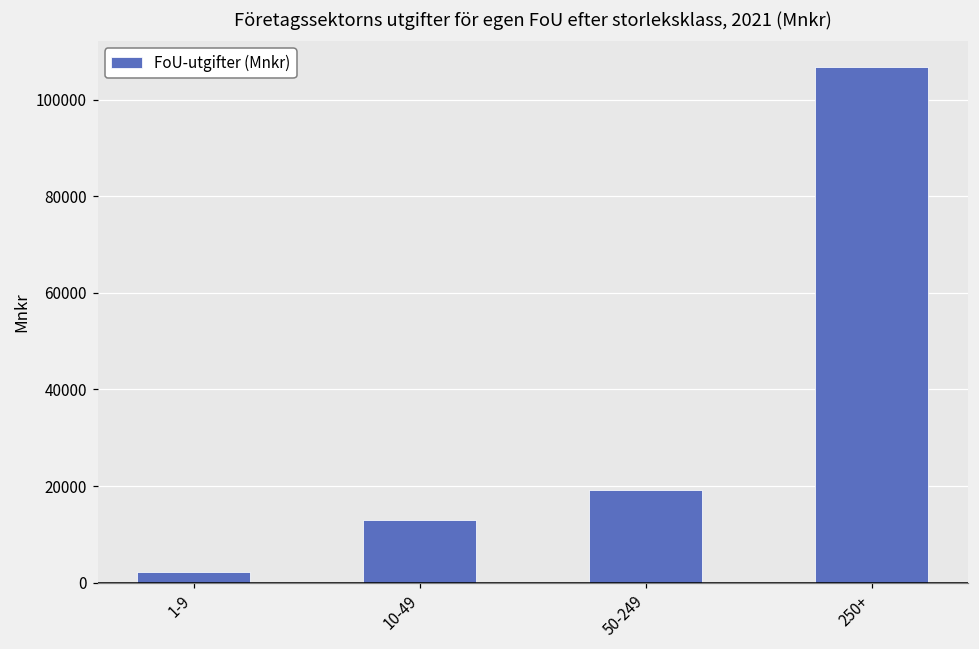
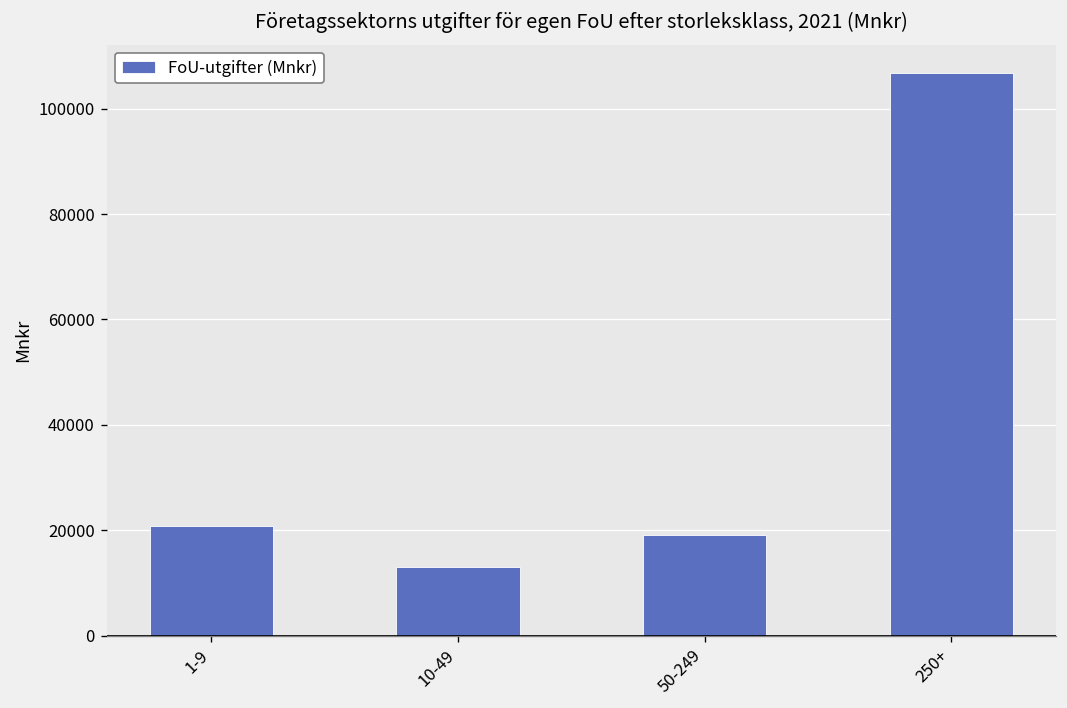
1-9: 2000 -> 21000
